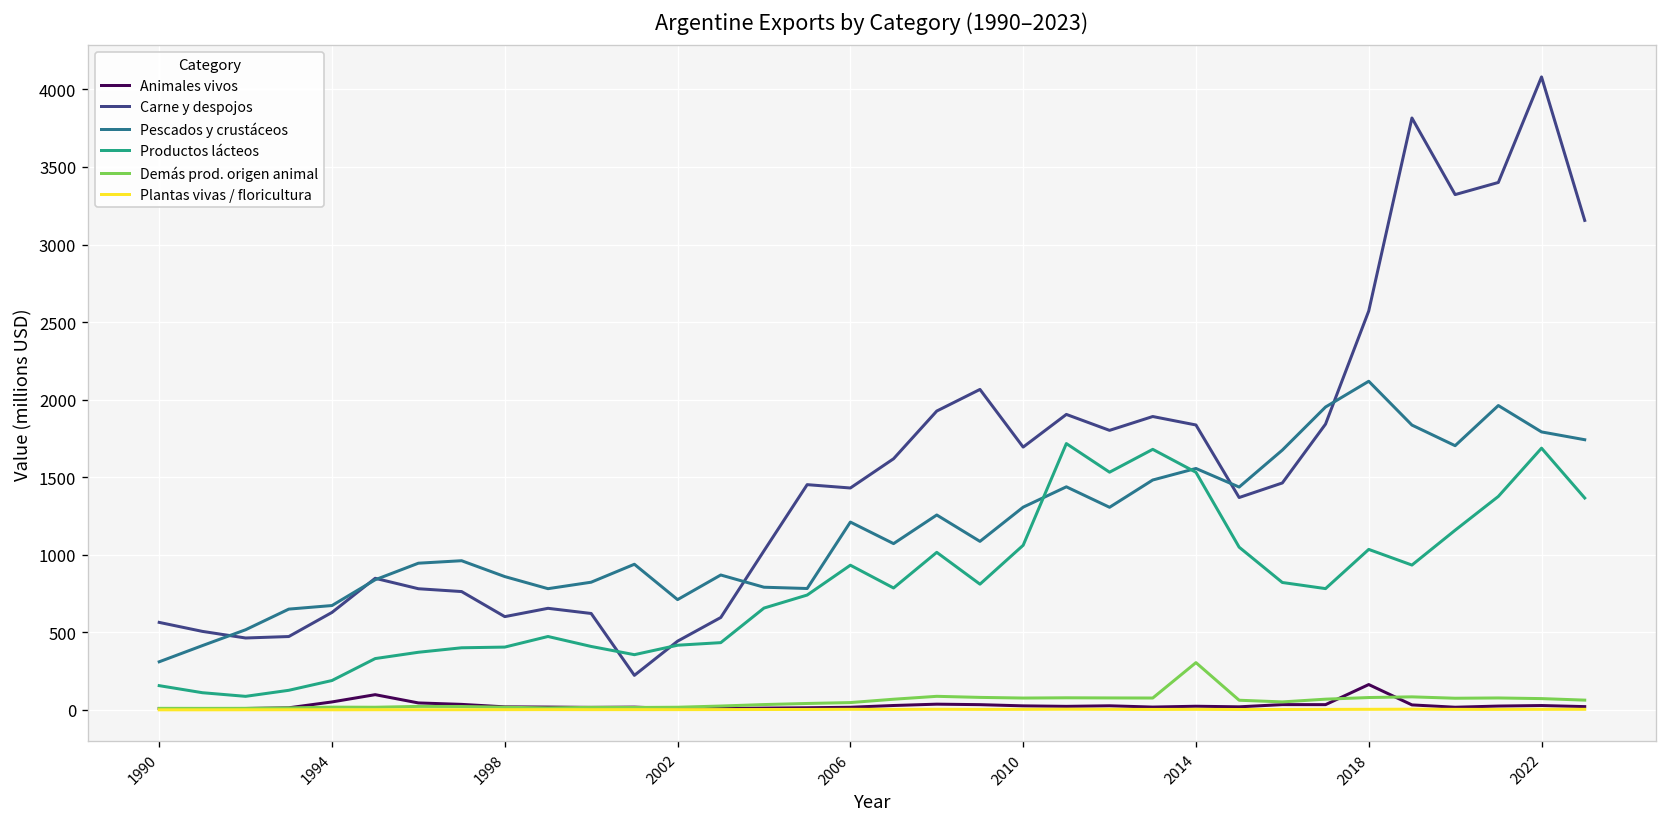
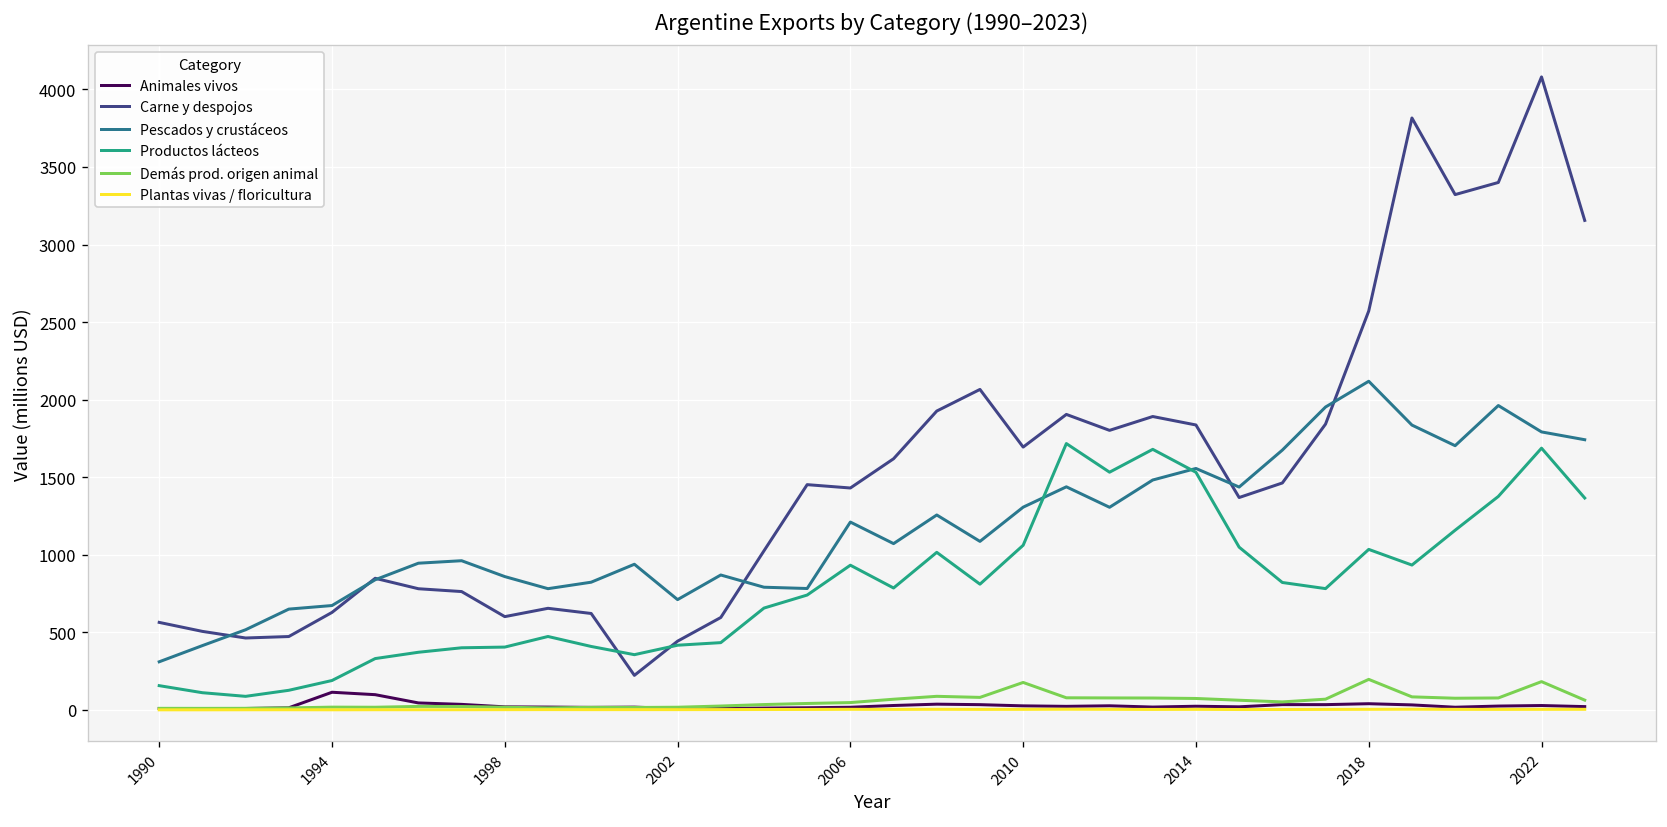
Animales vivos, 1994: 50 -> 110
Demás prod. origen animal, 2010: 80 -> 180
Demás prod. origen animal, 2014: 300 -> 70
Animales vivos, 2018: 160 -> 40
Demás prod. origen animal, 2018: 80 -> 200
Demás prod. origen animal, 2022: 70 -> 180
